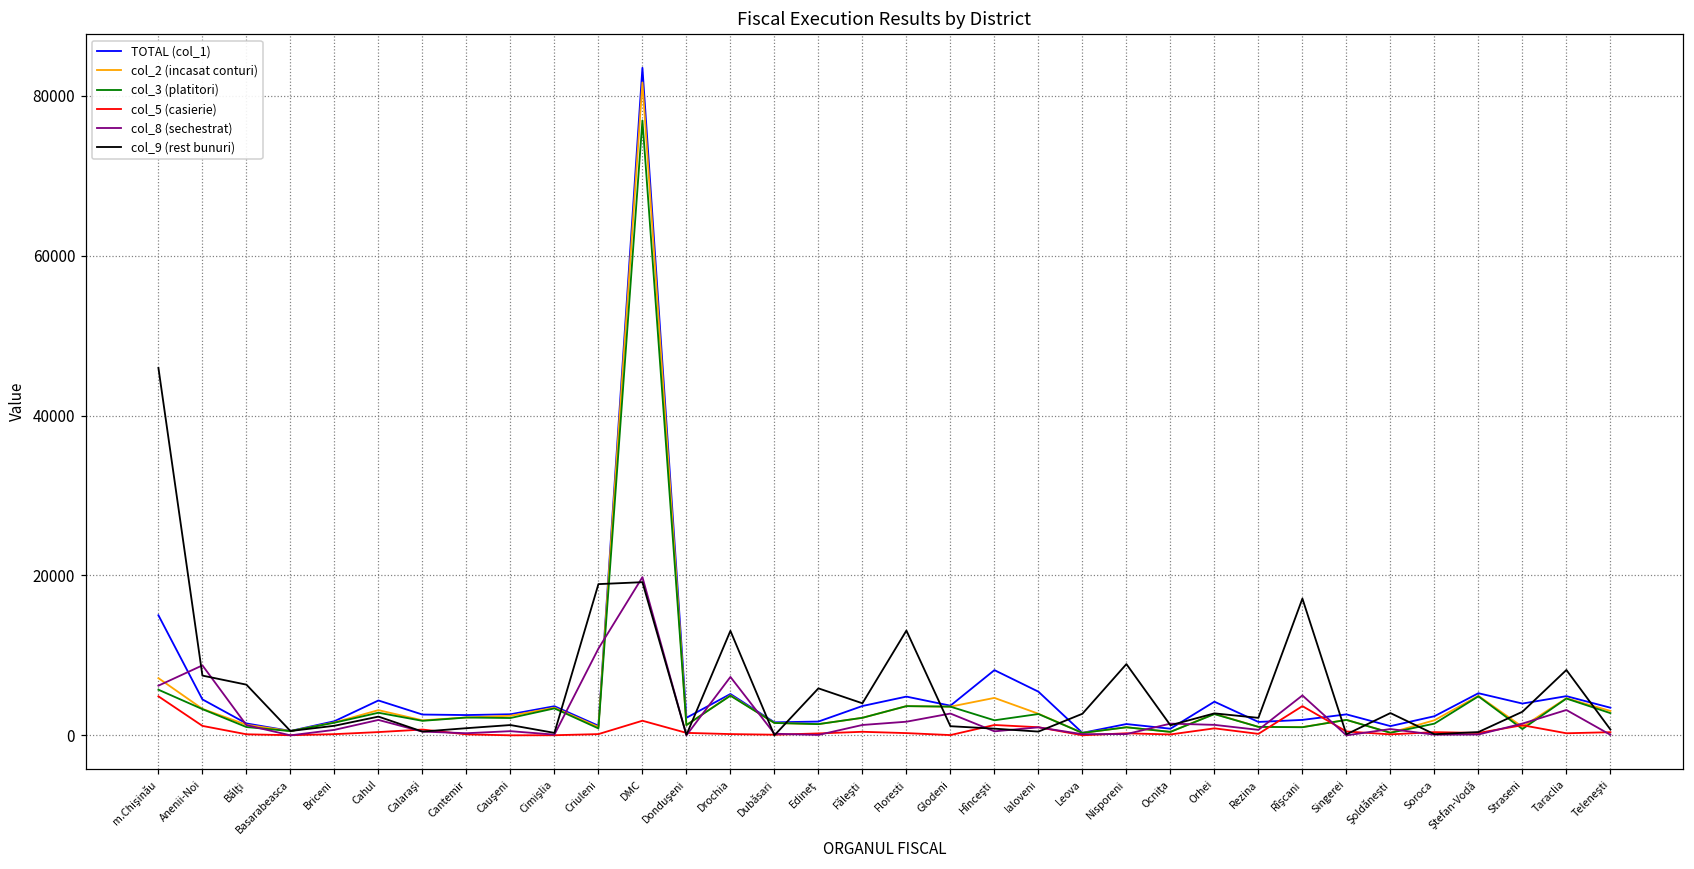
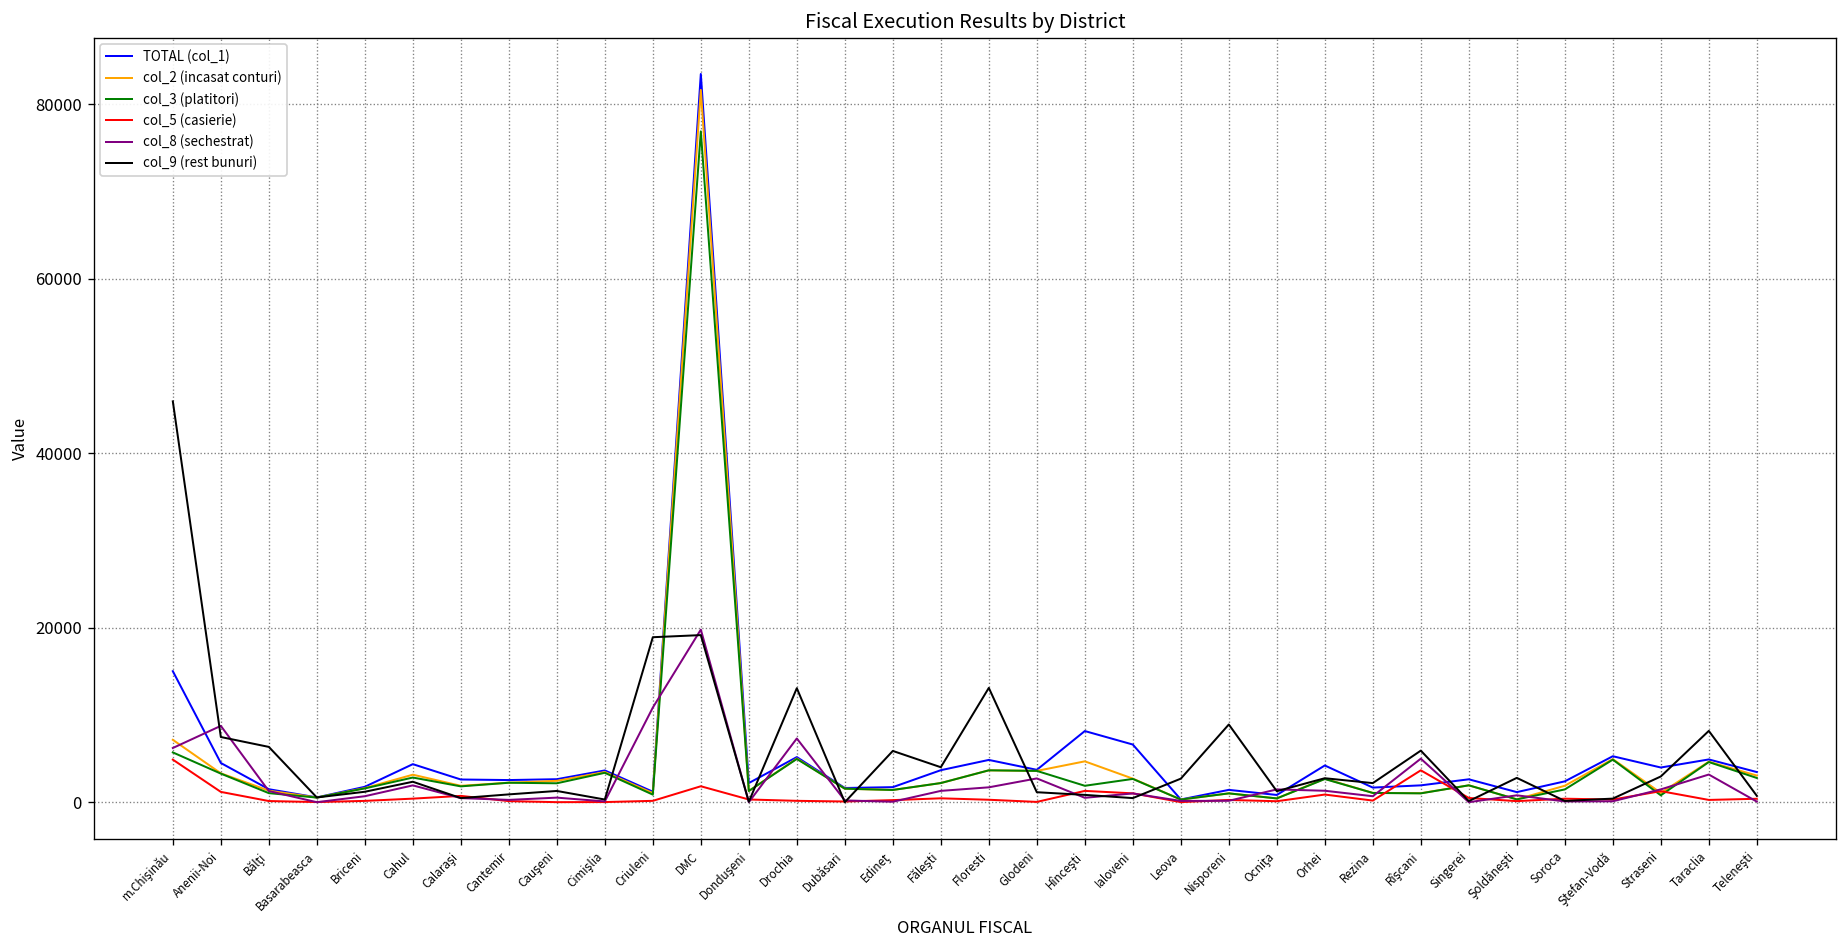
TOTAL (col_1), Ialoveni: 5000 -> 7000
col_9 (rest bunuri), Rîşcani: 17000 -> 6000
